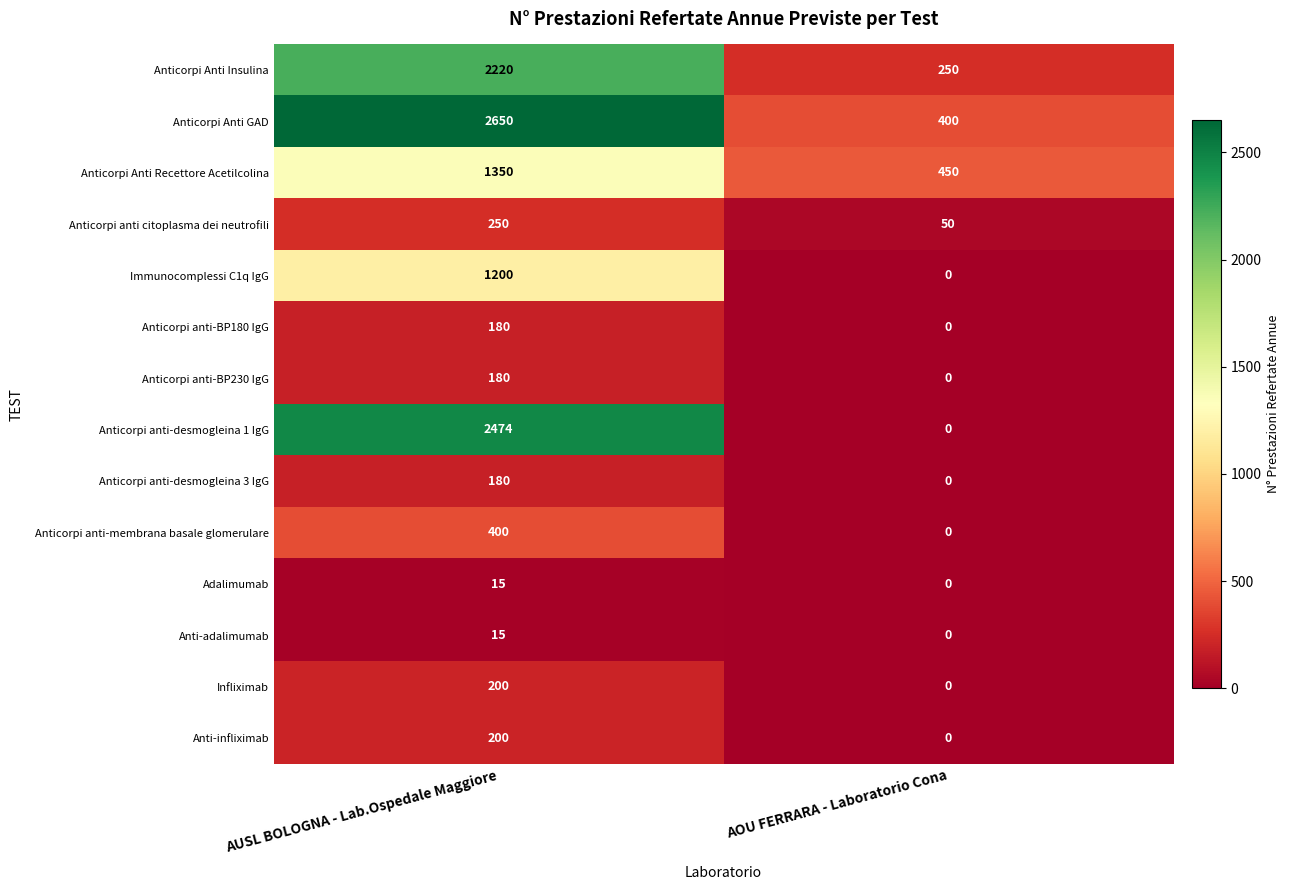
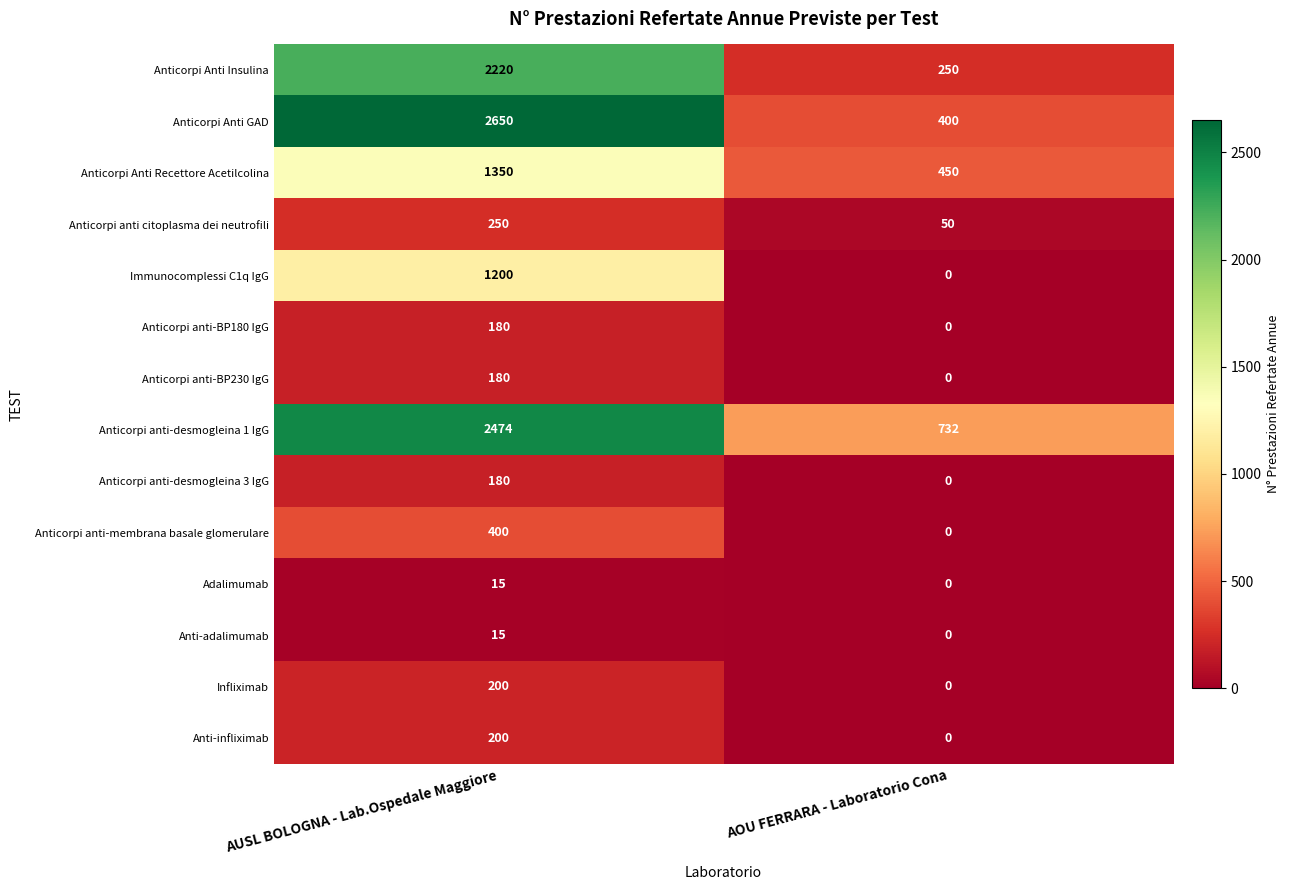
Anticorpi anti-desmogleina 1 IgG, AOU FERRARA - Laboratorio Cona: 0 -> 732
